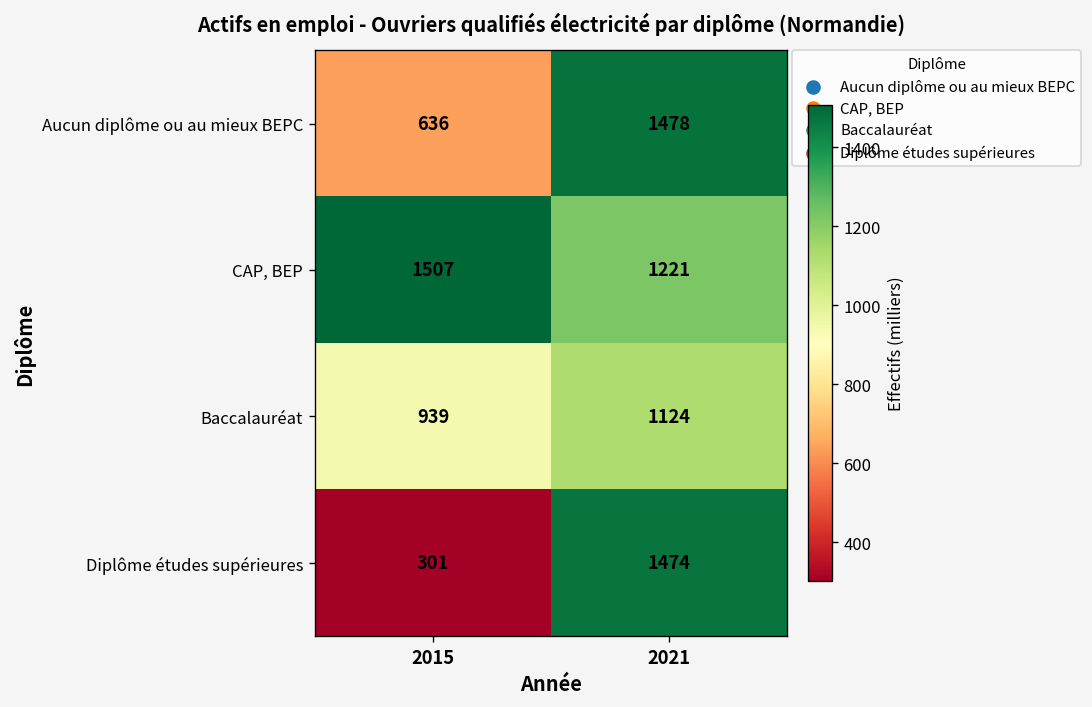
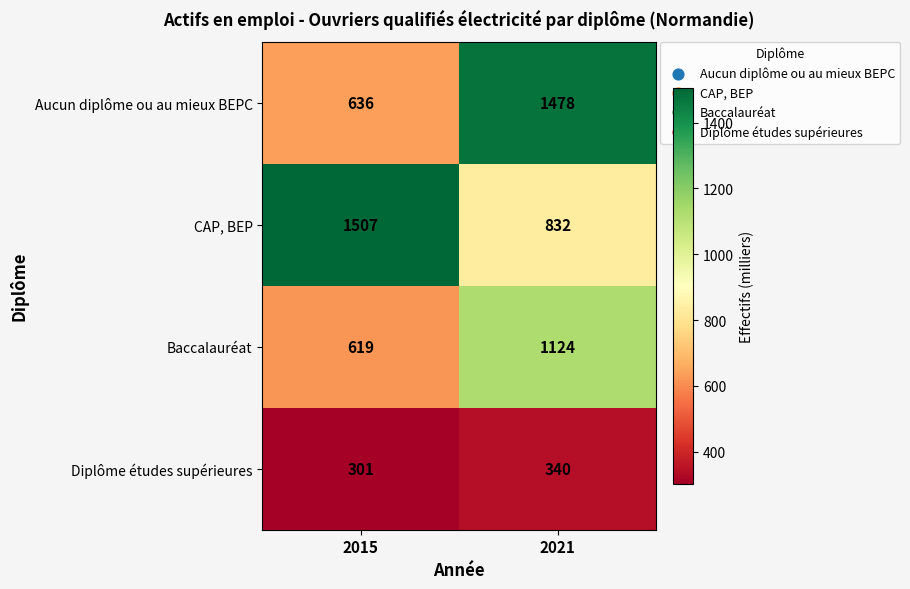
CAP, BEP, 2021: 1221 -> 832
Baccalauréat, 2015: 939 -> 619
Diplôme études supérieures, 2021: 1474 -> 340
